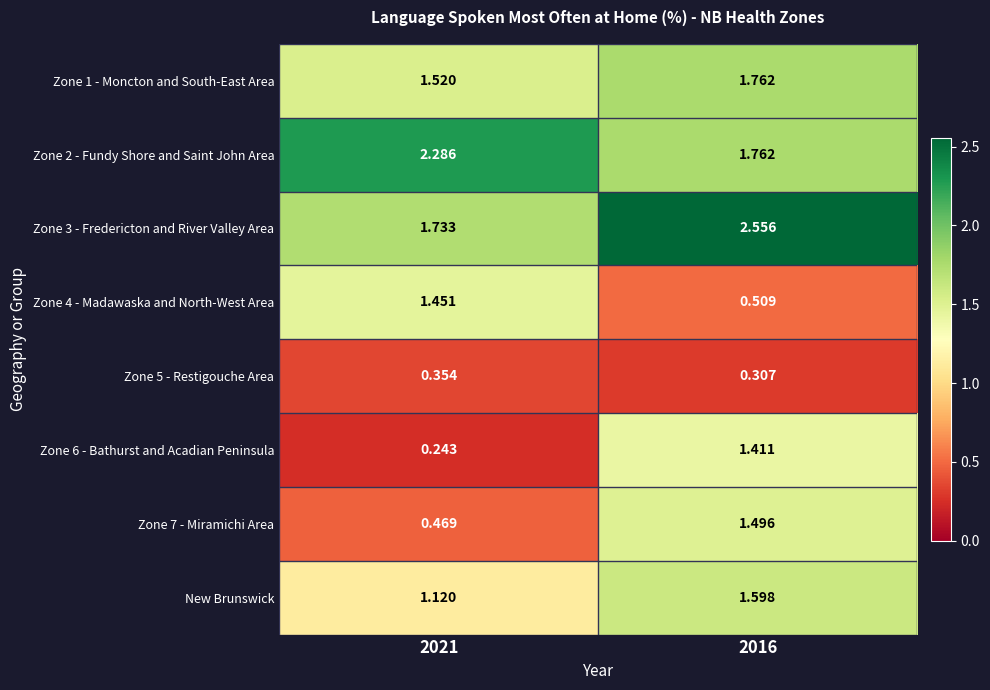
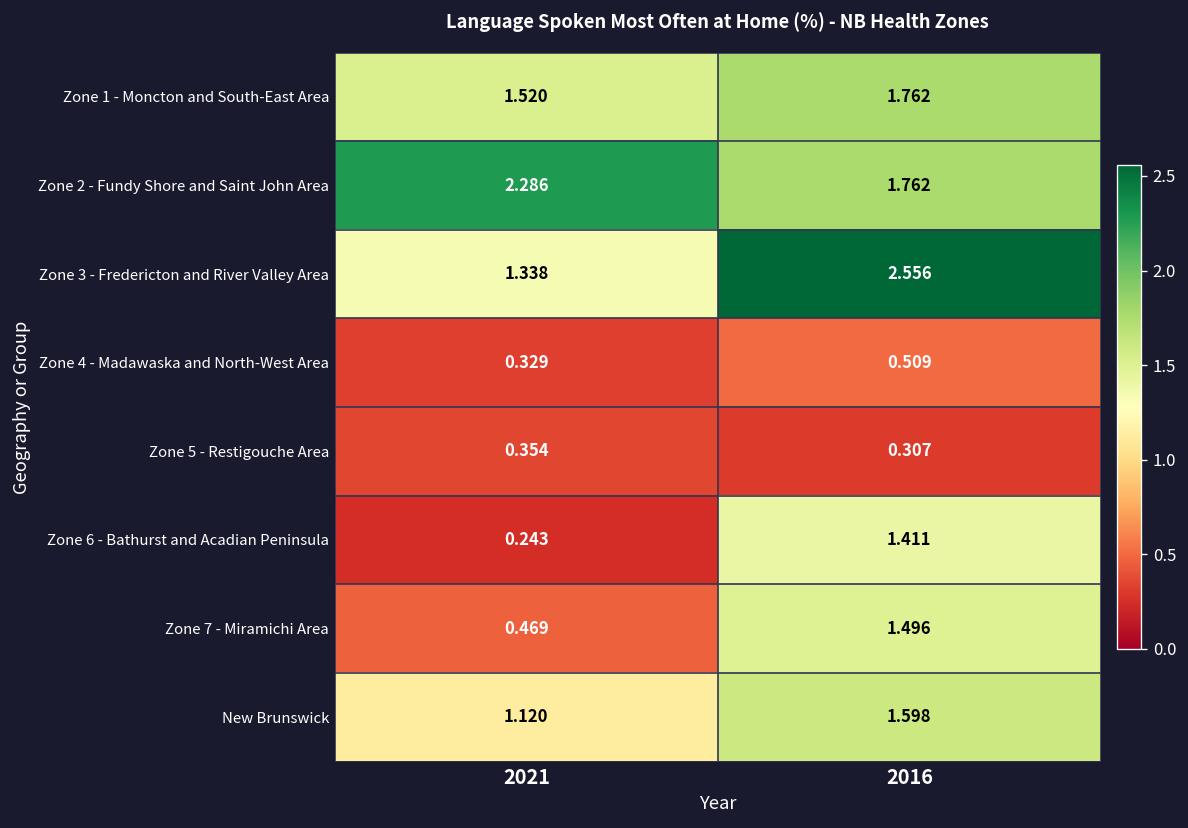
Zone 3 - Fredericton and River Valley Area, 2021: 1.733 -> 1.338
Zone 4 - Madawaska and North-West Area, 2021: 1.451 -> 0.329
